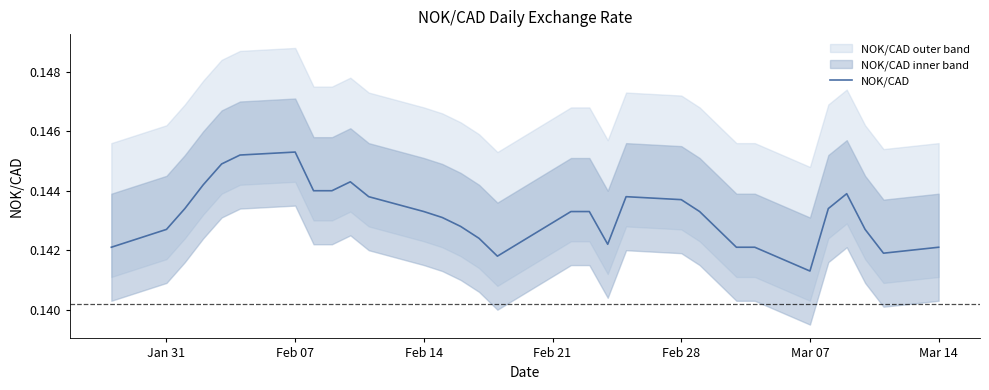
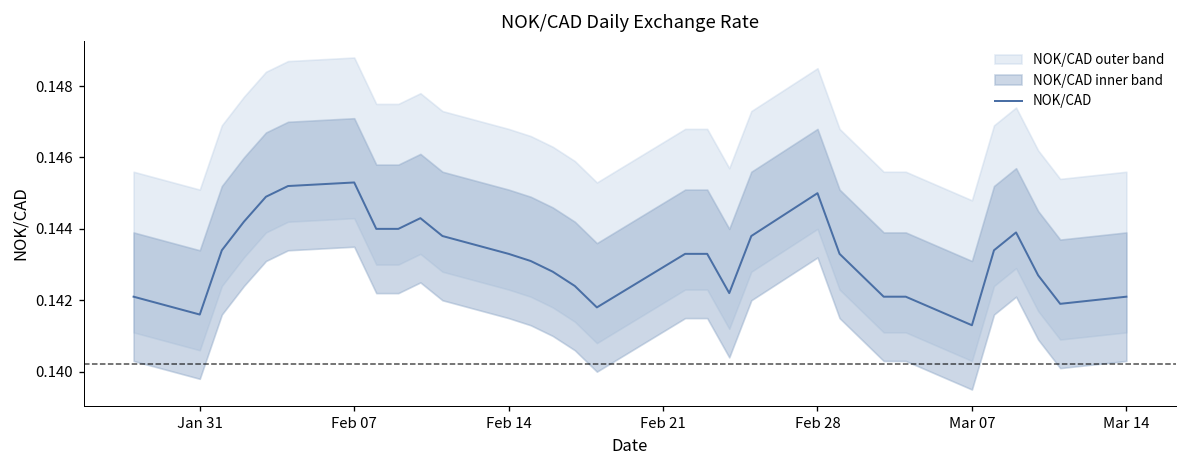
NOK/CAD, Jan 31: 0.1427 -> 0.1416
NOK/CAD, Feb 28: 0.1437 -> 0.1450
